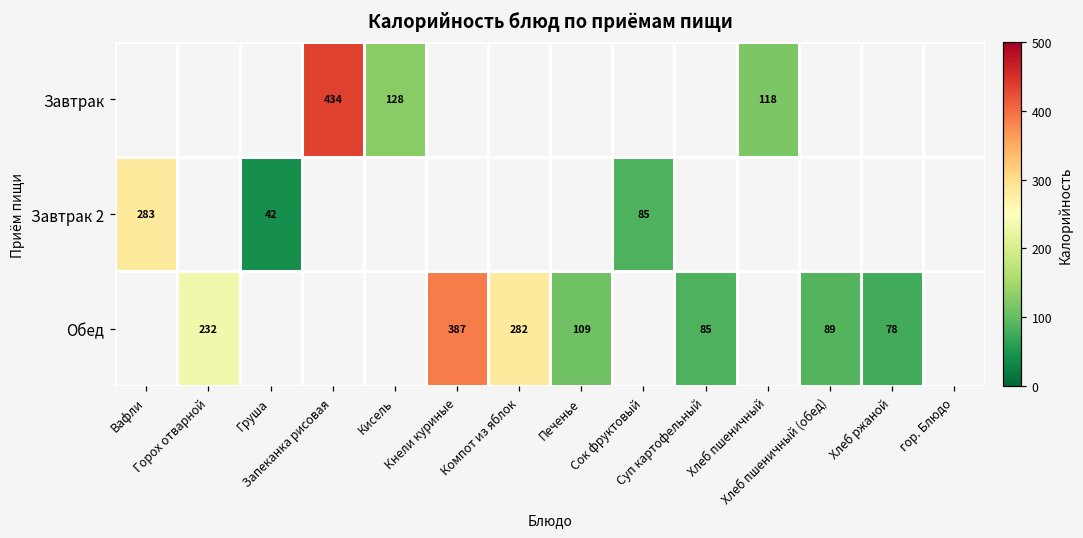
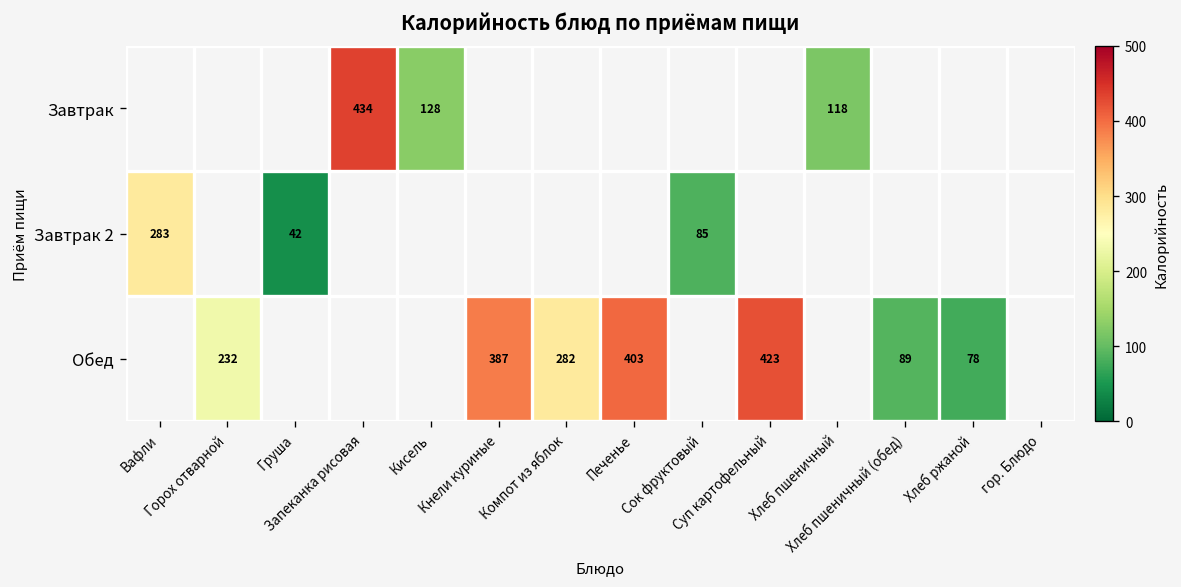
Обед, Печенье: 109 -> 403
Обед, Суп картофельный: 85 -> 423
